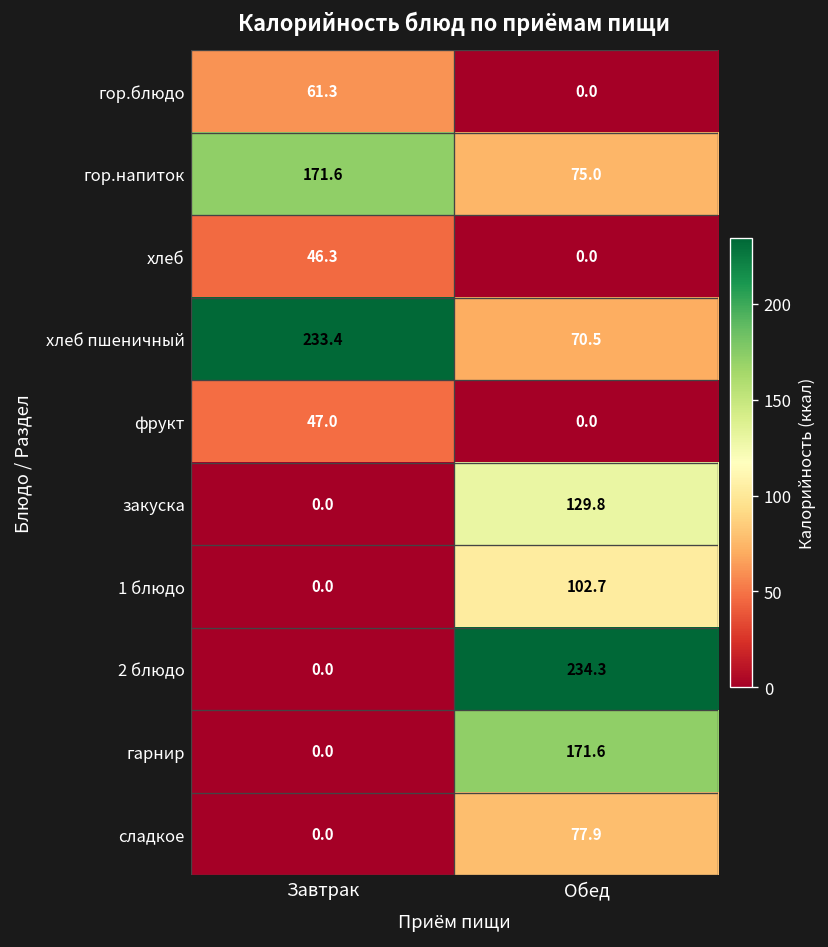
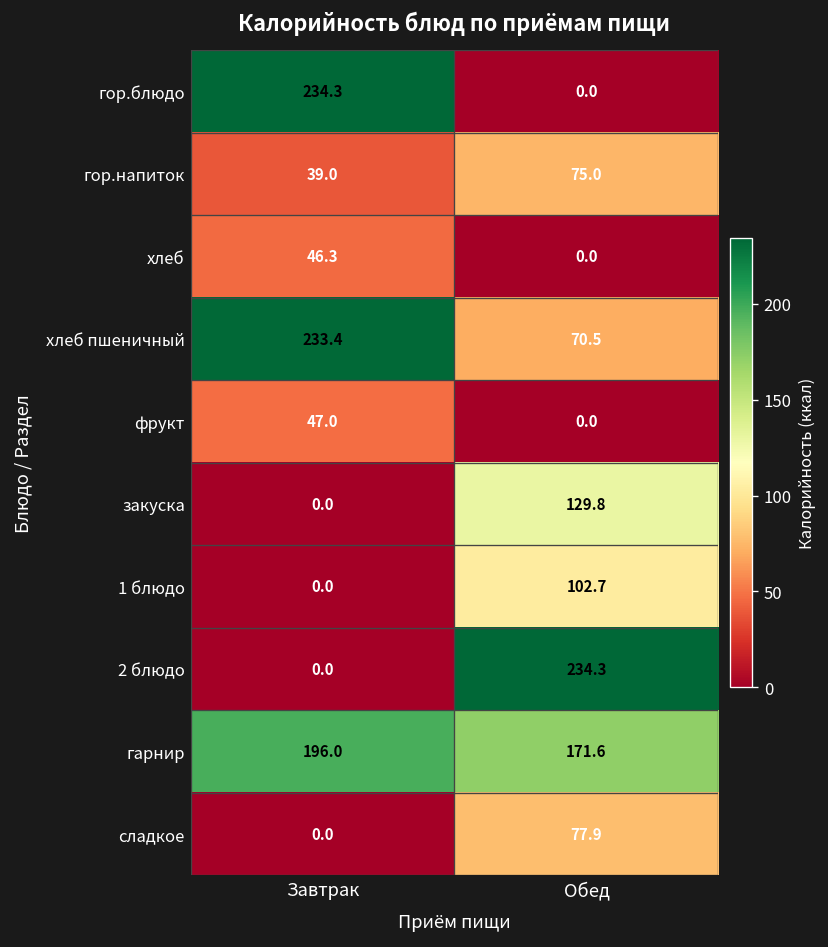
гор.блюдо, Завтрак: 61.3 -> 234.3
гор.напиток, Завтрак: 171.6 -> 39.0
гарнир, Завтрак: 0.0 -> 196.0
